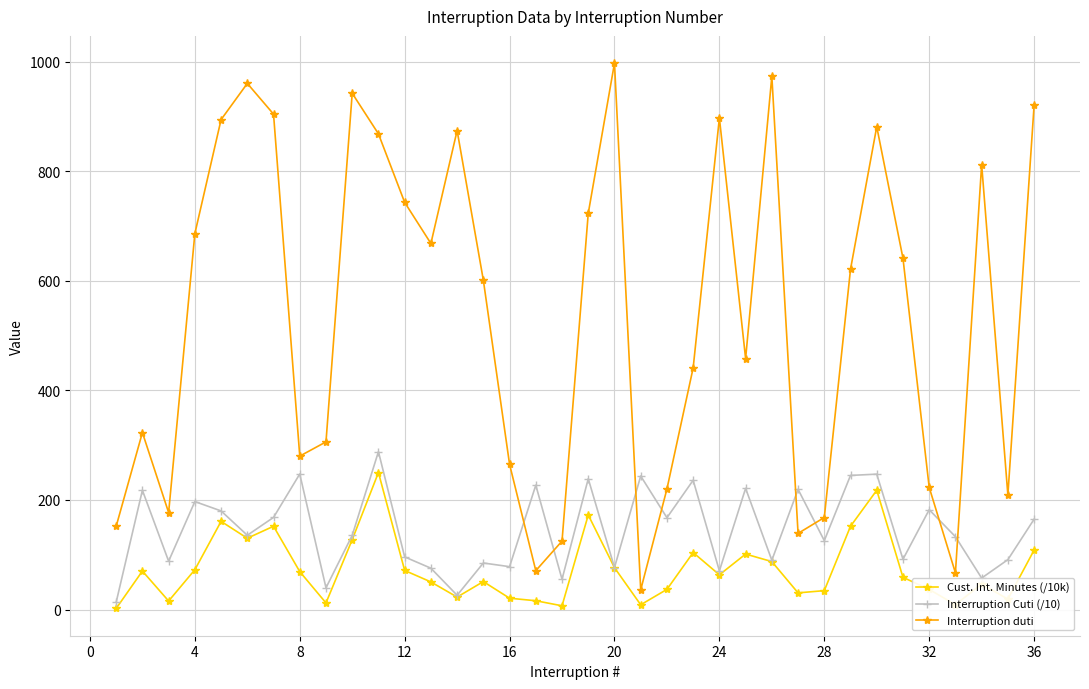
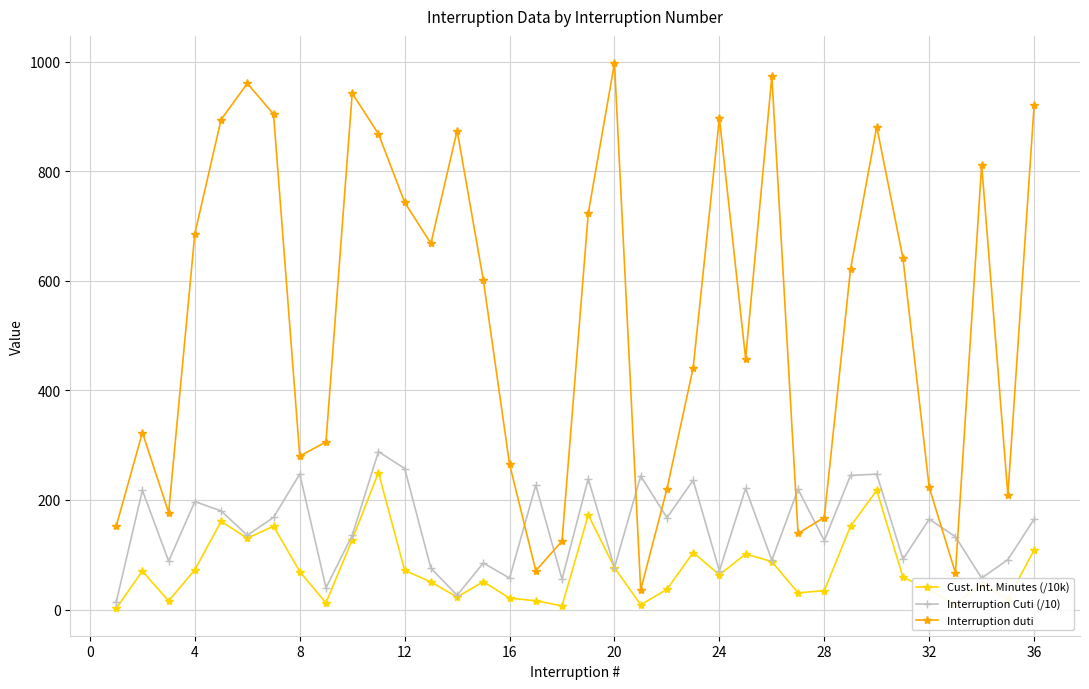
Interruption Cuti (/10), 12: 100 -> 260
Interruption Cuti (/10), 16: 80 -> 60
Interruption Cuti (/10), 32: 180 -> 170
